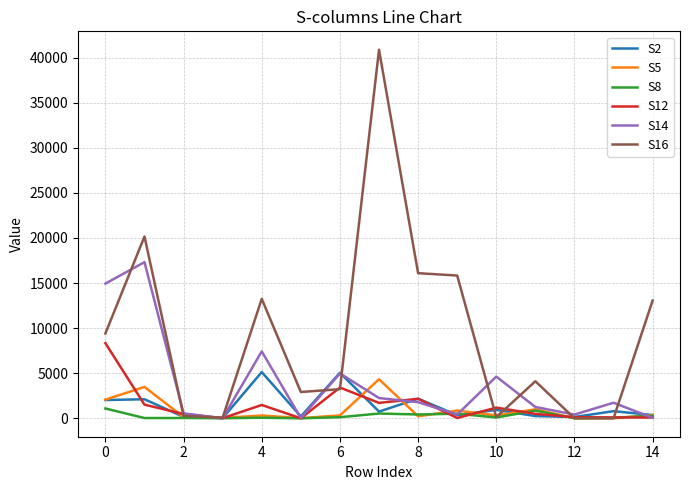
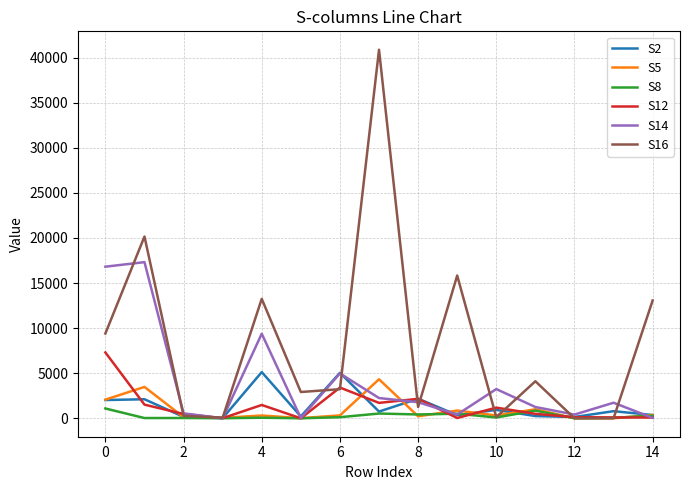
S12, 0: 8000 -> 7000
S14, 0: 15000 -> 17000
S14, 4: 7000 -> 9000
S16, 8: 16000 -> 1000
S14, 10: 5000 -> 3000
